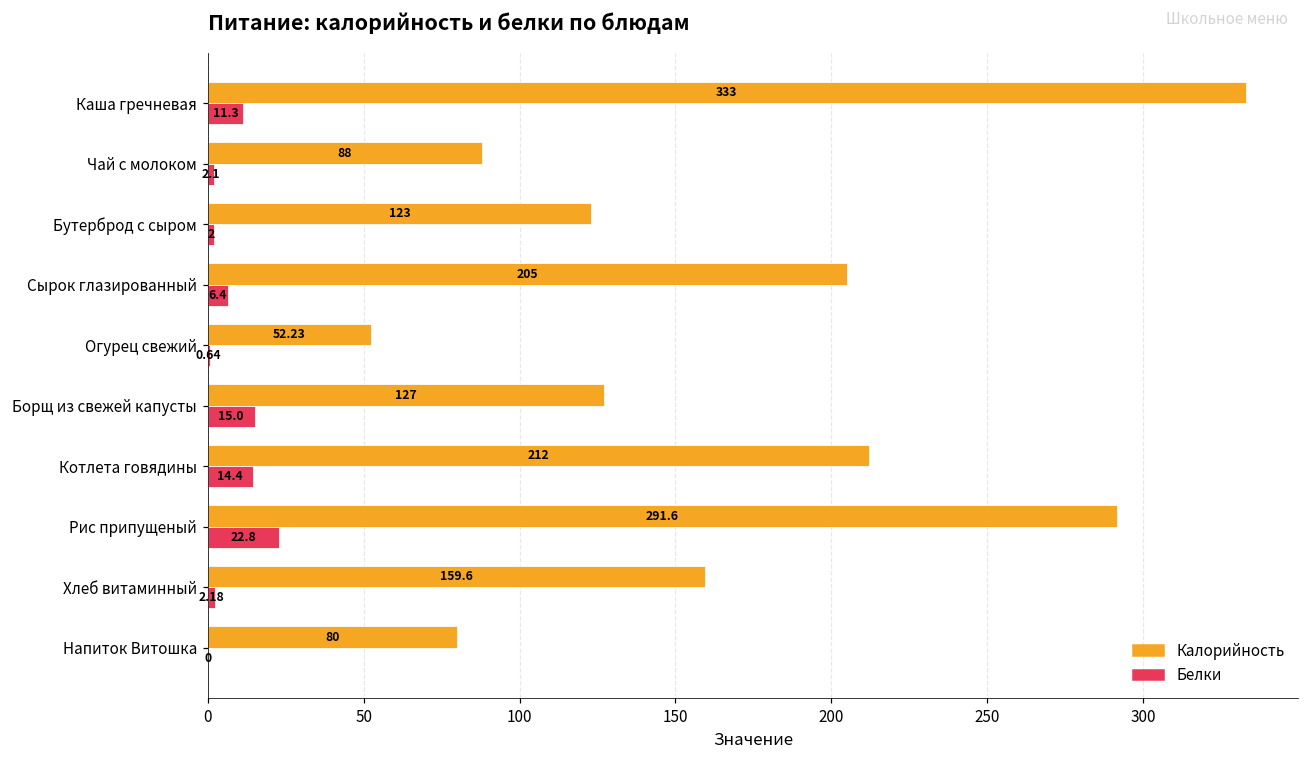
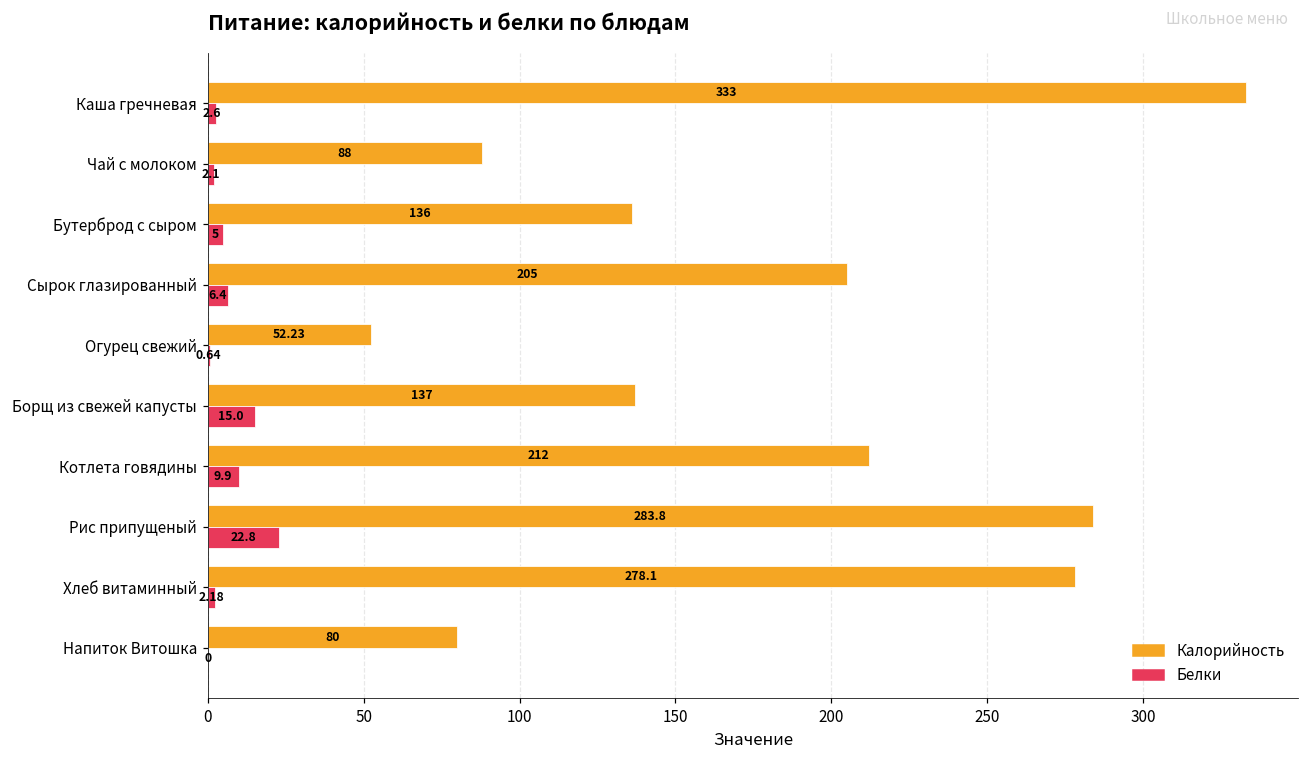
Белки, Каша гречневая: 11.3 -> 2.6
Калорийность, Бутерброд с сыром: 123 -> 136
Белки, Бутерброд с сыром: 2 -> 5
Калорийность, Борщ из свежей капусты: 127 -> 137
Белки, Котлета говядины: 14.4 -> 9.9
Калорийность, Рис припущеный: 291.6 -> 283.8
Калорийность, Хлеб витаминный: 159.6 -> 278.1
